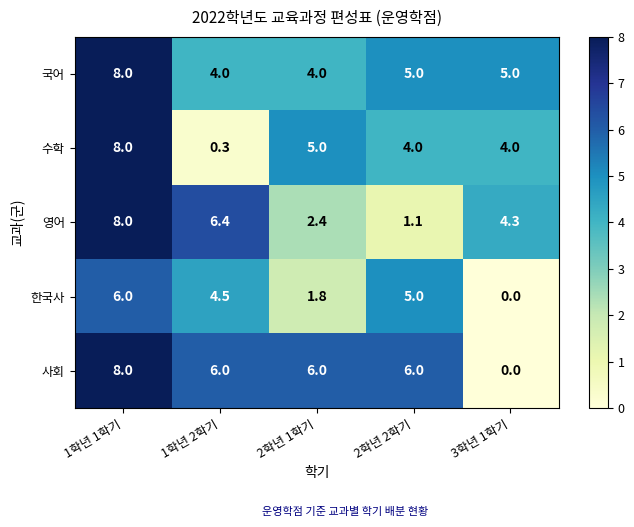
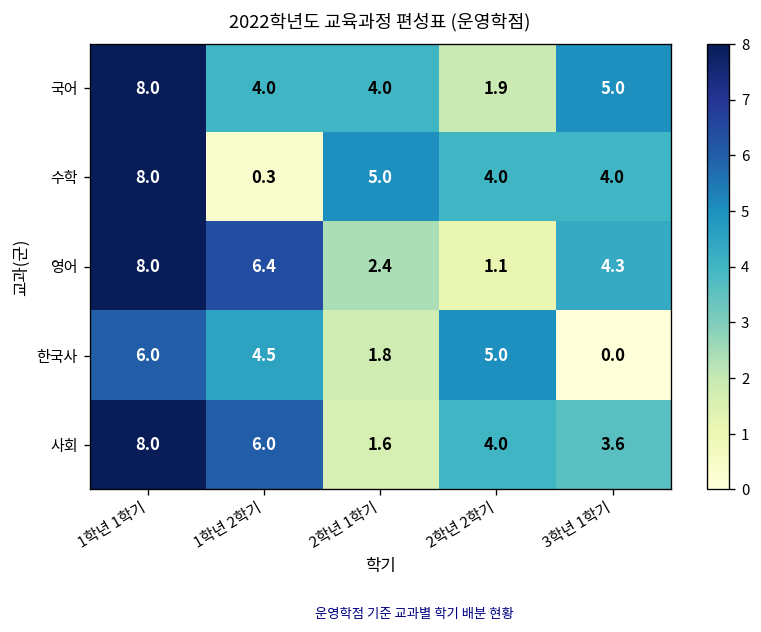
국어, 2학년 2학기: 5.0 -> 1.9
사회, 2학년 1학기: 6.0 -> 1.6
사회, 2학년 2학기: 6.0 -> 4.0
사회, 3학년 1학기: 0.0 -> 3.6
